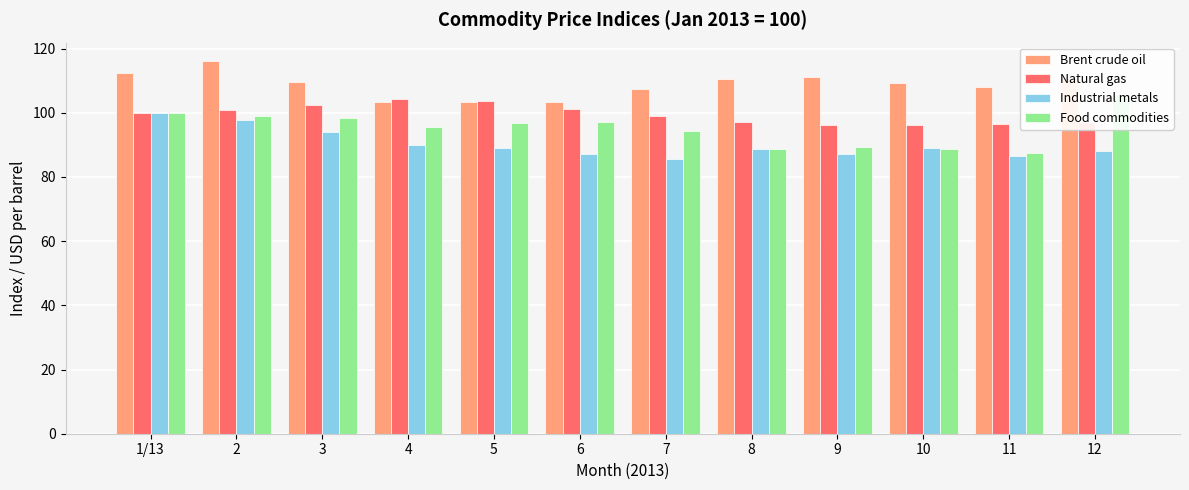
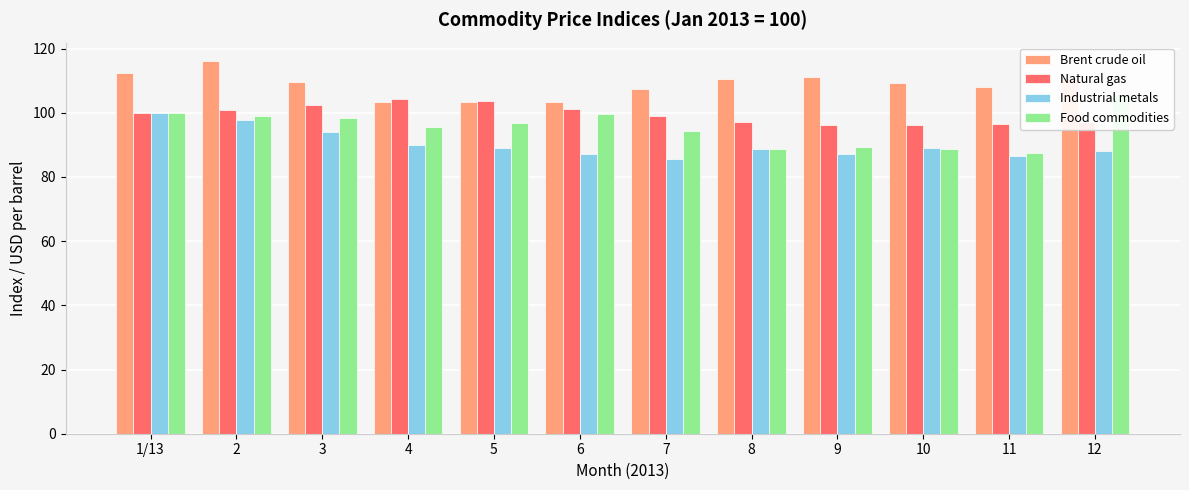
Food commodities, 6: 97 -> 100
